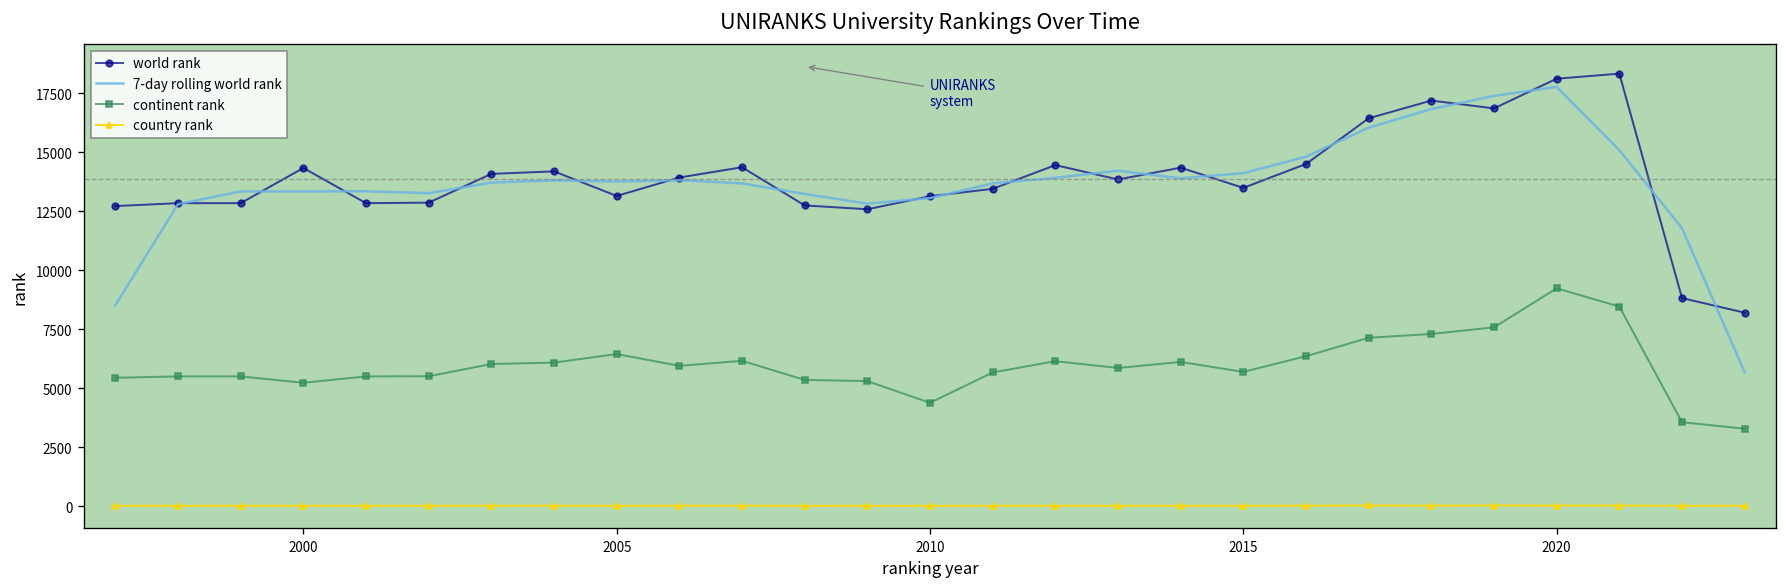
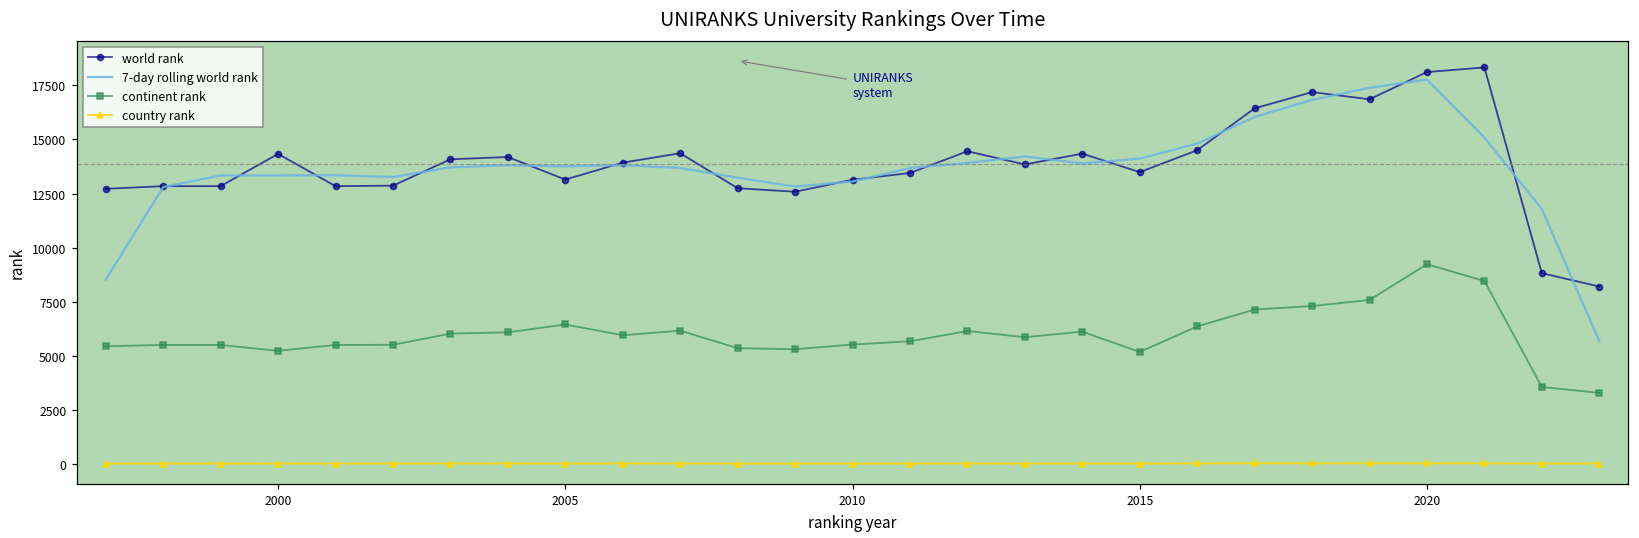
continent rank, 2010: 4400 -> 5500
continent rank, 2015: 5700 -> 5200
